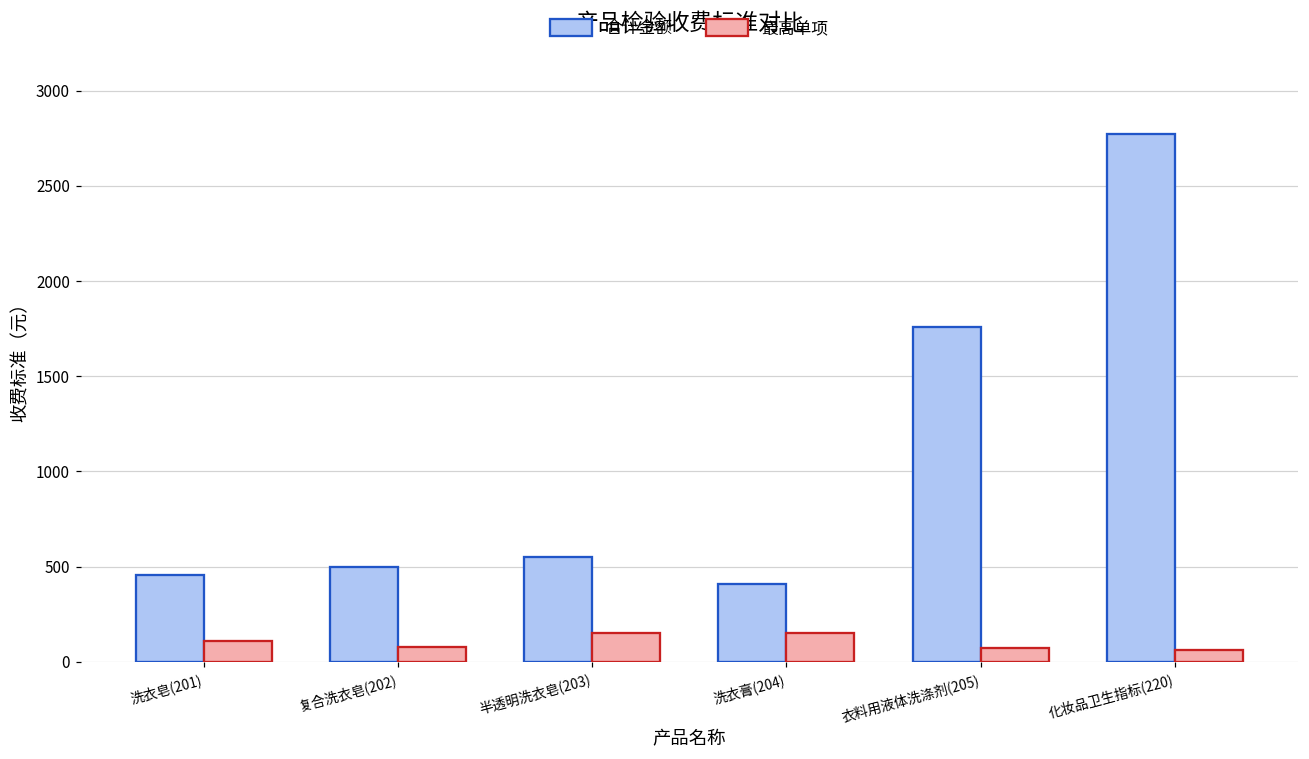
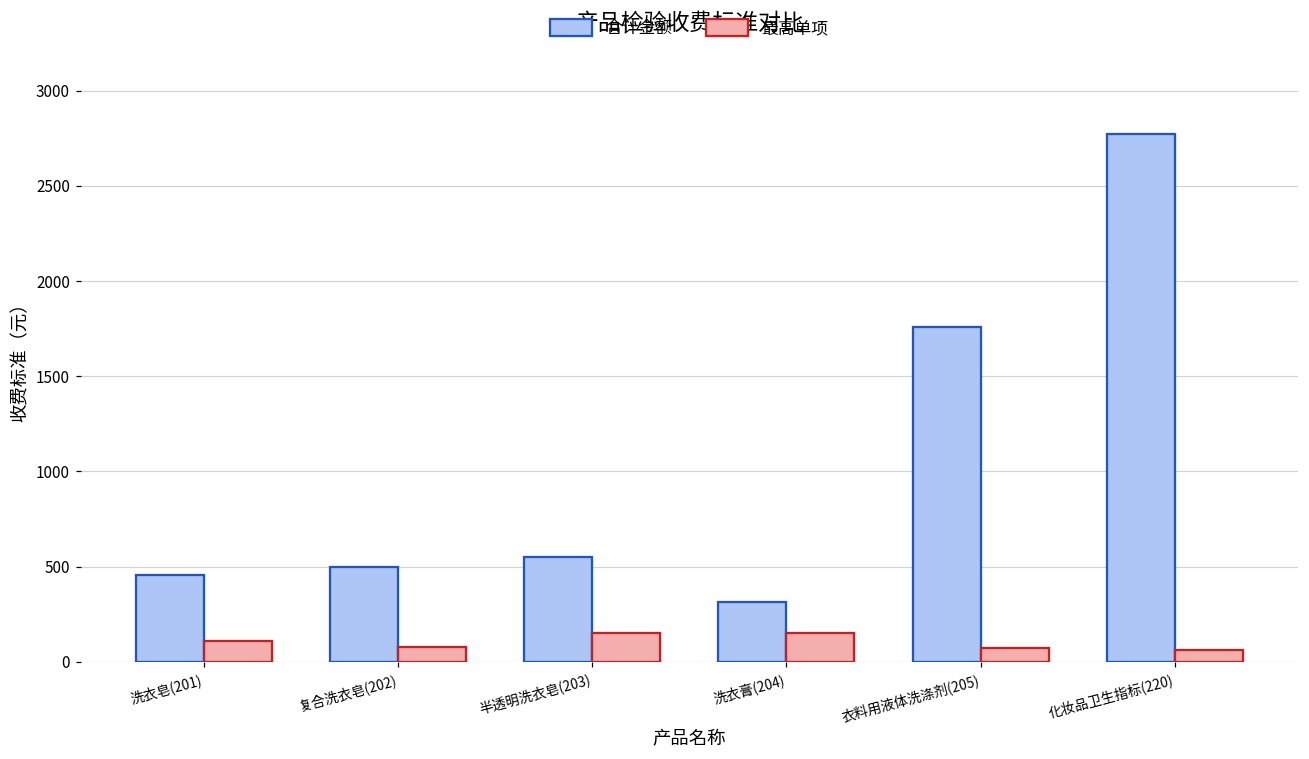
合计金额, 洗衣膏(204): 410 -> 310
